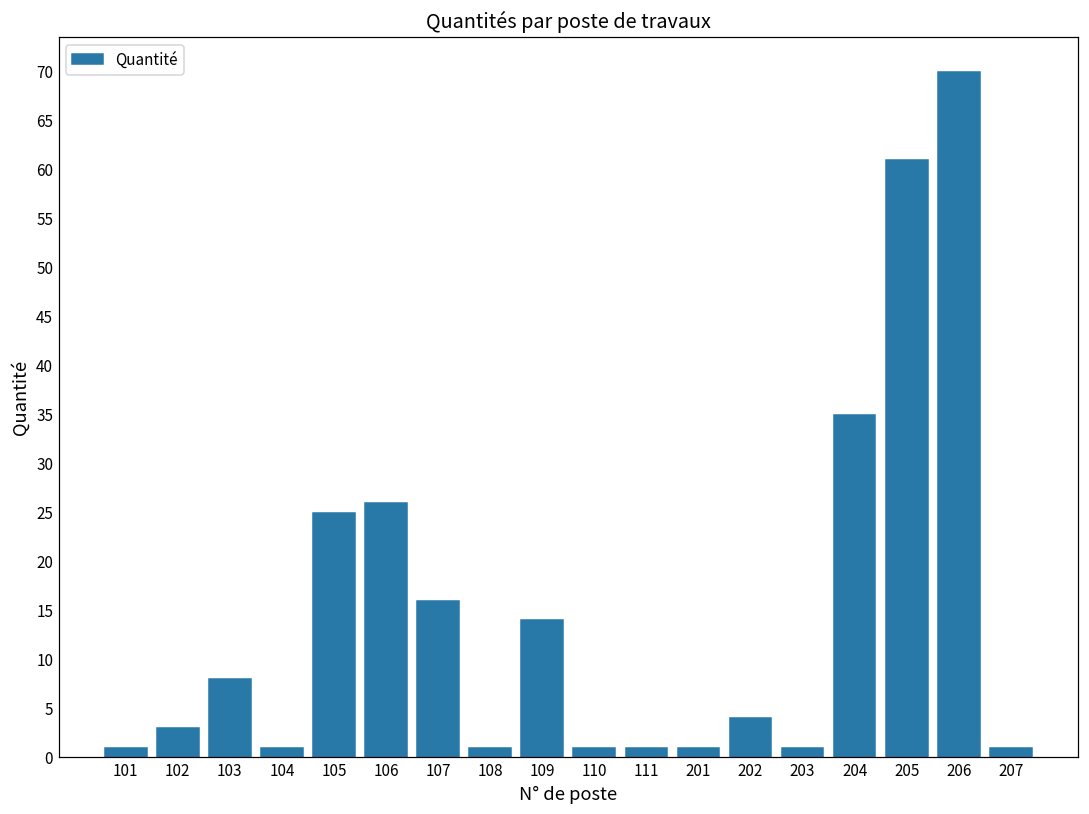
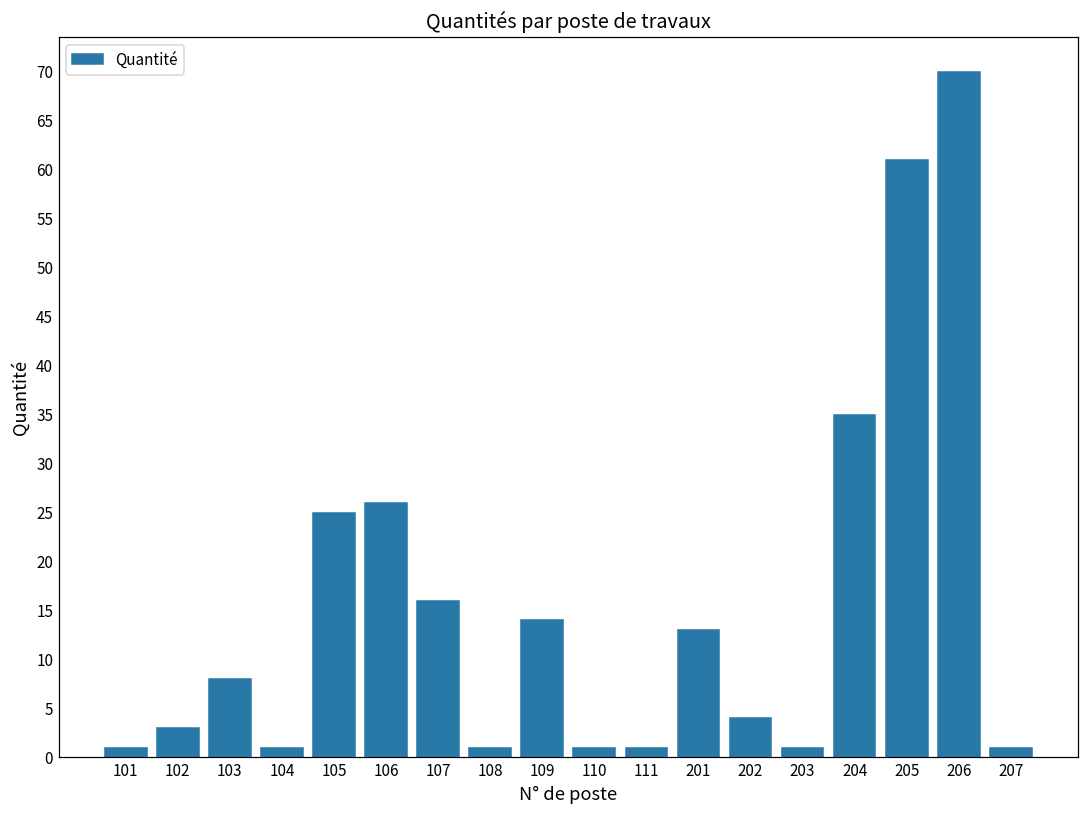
201: 1 -> 13
